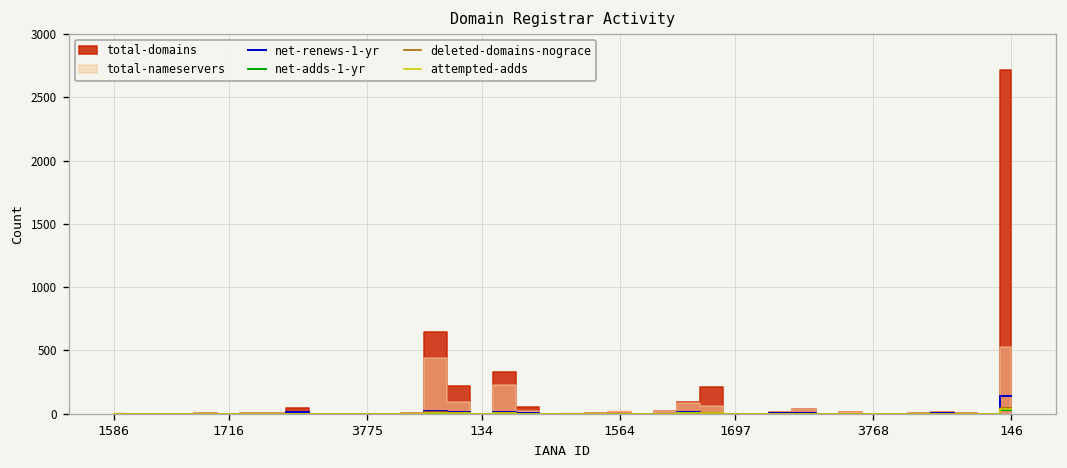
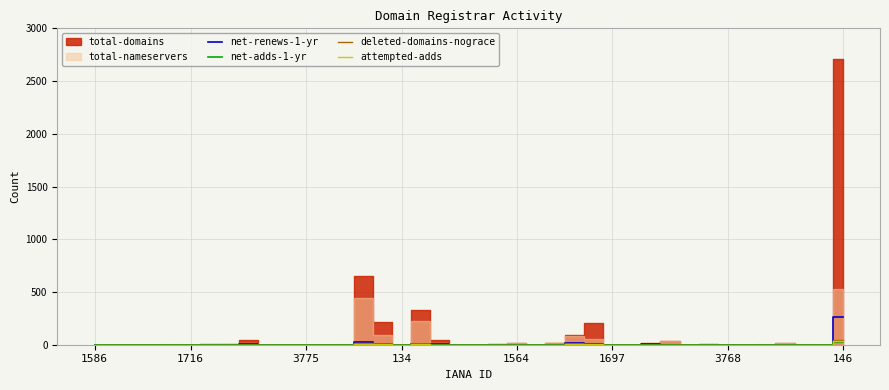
net-renews-1-yr, 146: 140 -> 260
